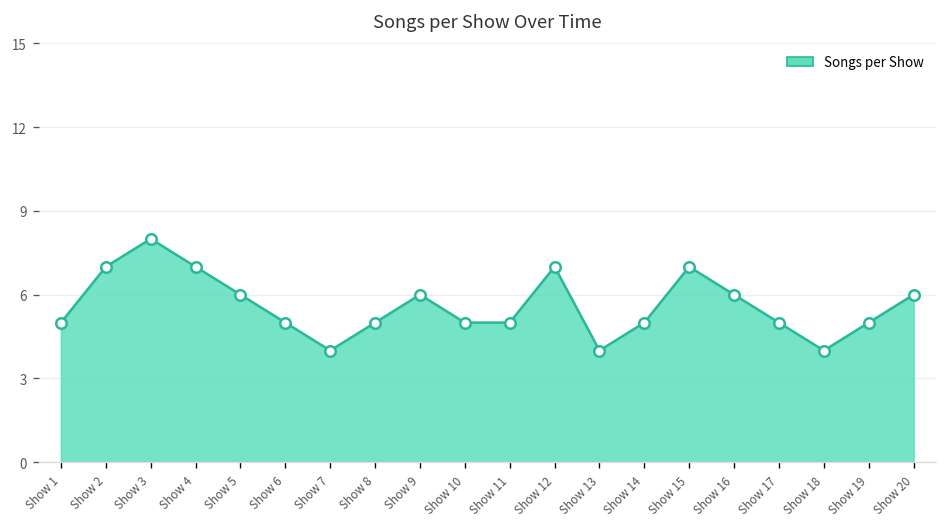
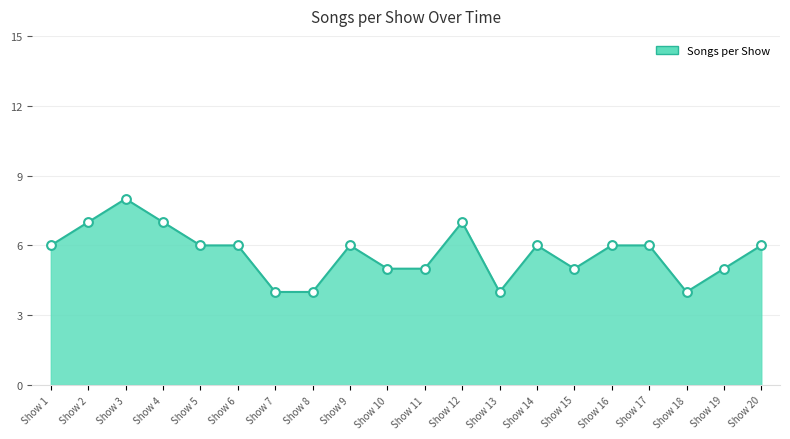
Show 1: 5 -> 6
Show 6: 5 -> 6
Show 8: 5 -> 4
Show 14: 5 -> 6
Show 15: 7 -> 5
Show 17: 5 -> 6
